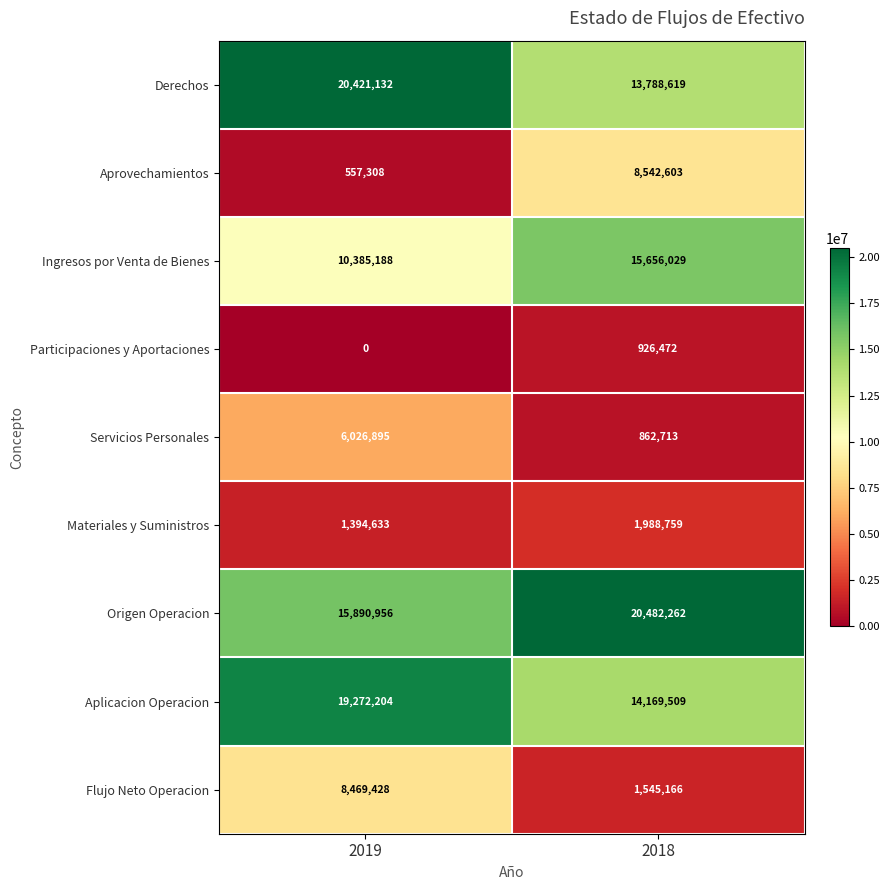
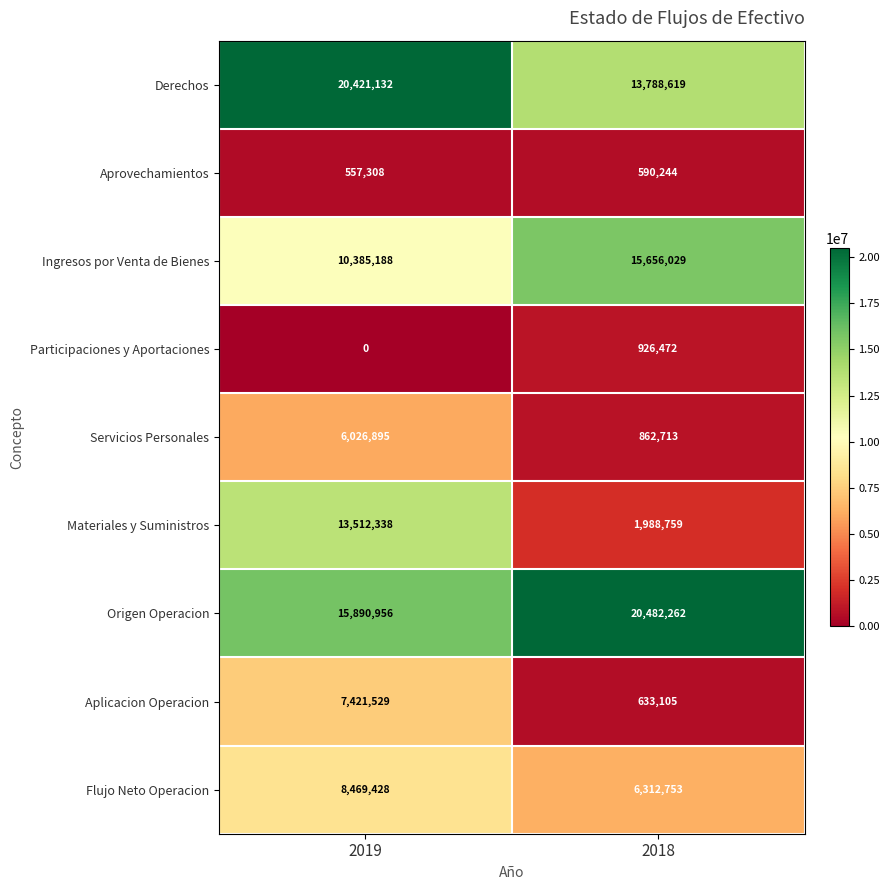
Aprovechamientos, 2018: 8,542,603 -> 590,244
Materiales y Suministros, 2019: 1,394,633 -> 13,512,338
Aplicacion Operacion, 2019: 19,272,204 -> 7,421,529
Aplicacion Operacion, 2018: 14,169,509 -> 633,105
Flujo Neto Operacion, 2018: 1,545,166 -> 6,312,753
